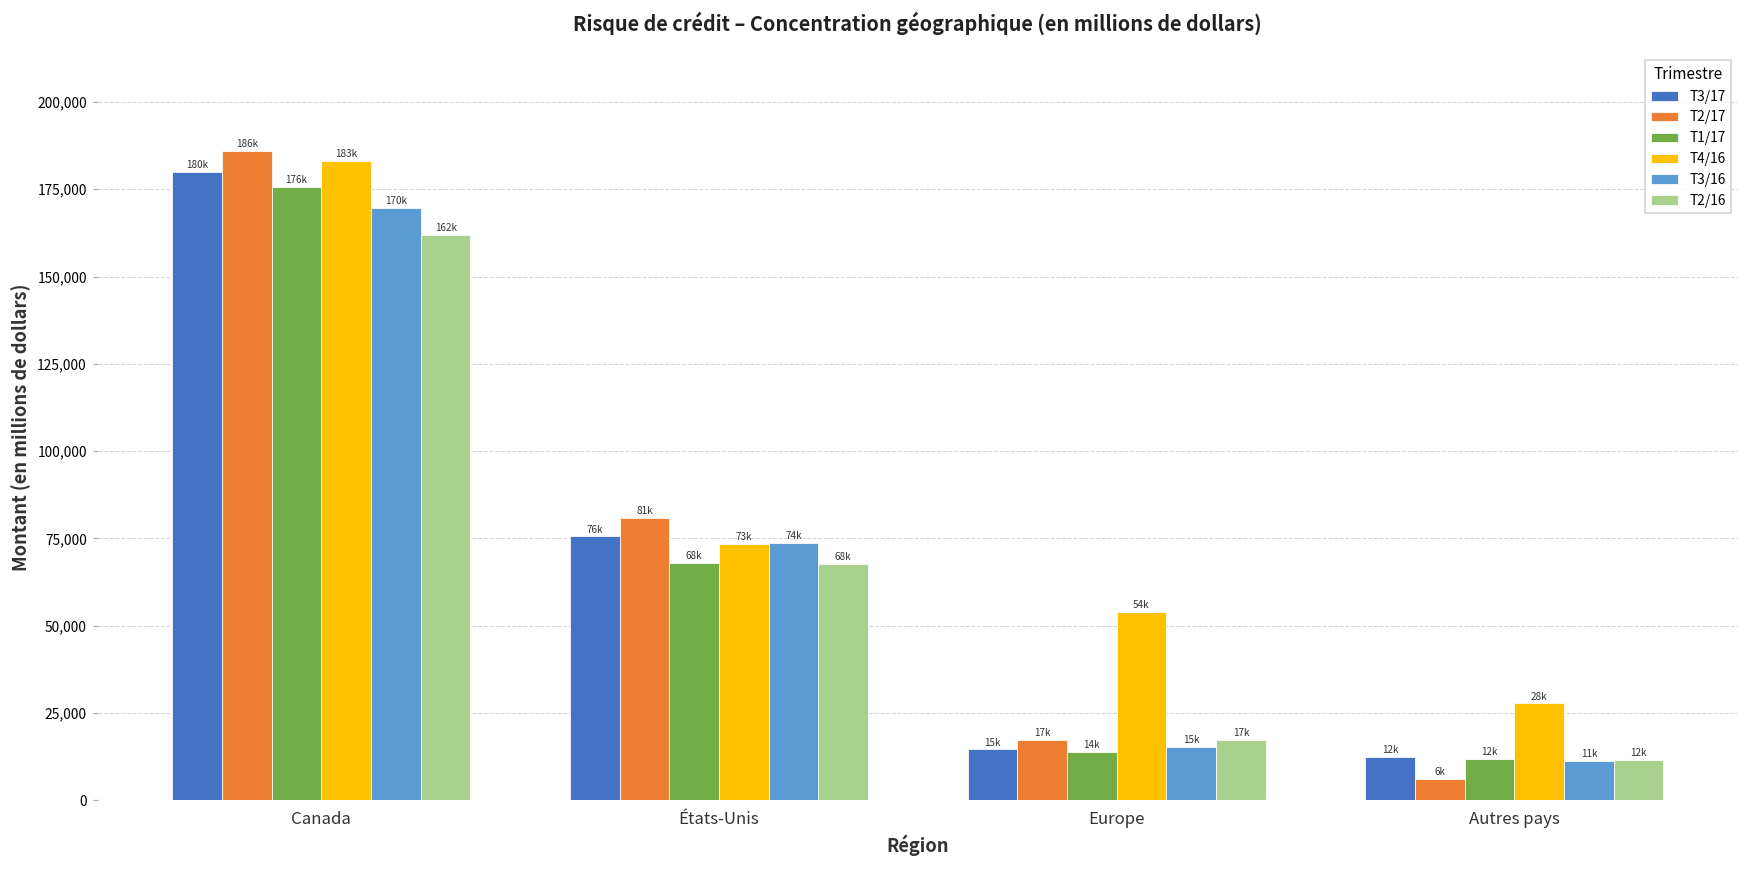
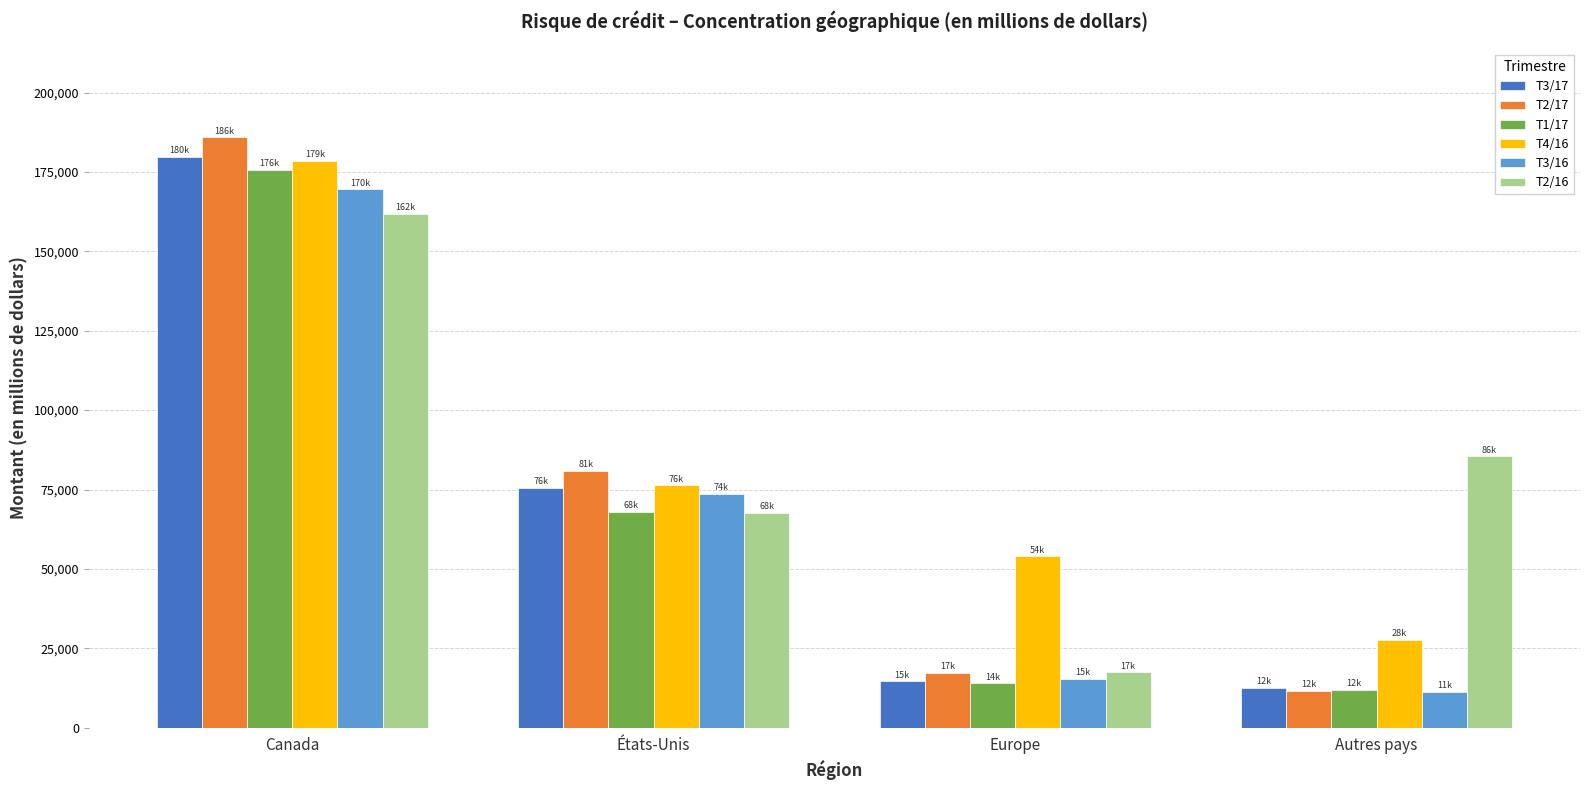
T4/16, Canada: 183k -> 179k
T4/16, États-Unis: 73k -> 76k
T2/17, Autres pays: 6k -> 12k
T2/16, Autres pays: 12k -> 86k
